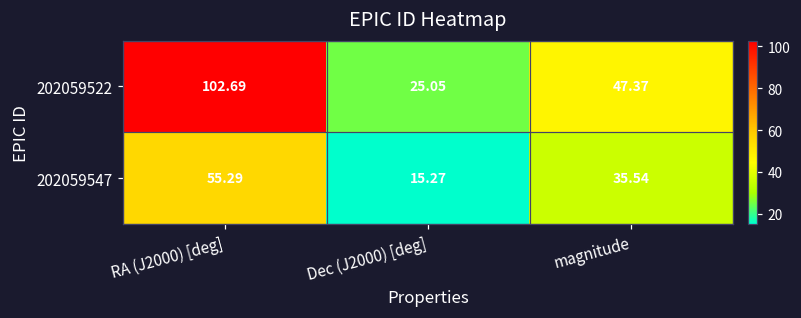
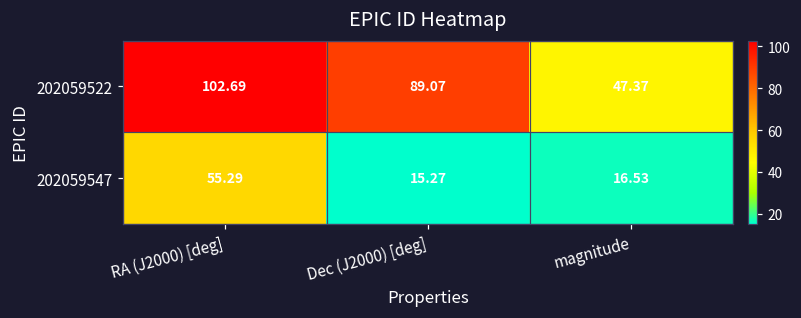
202059522, Dec (J2000) [deg]: 25.05 -> 89.07
202059547, magnitude: 35.54 -> 16.53
